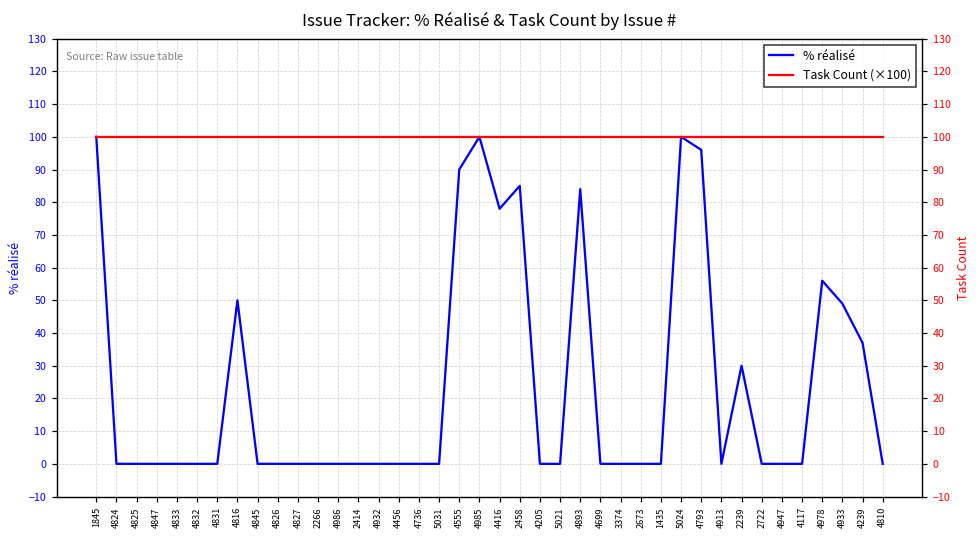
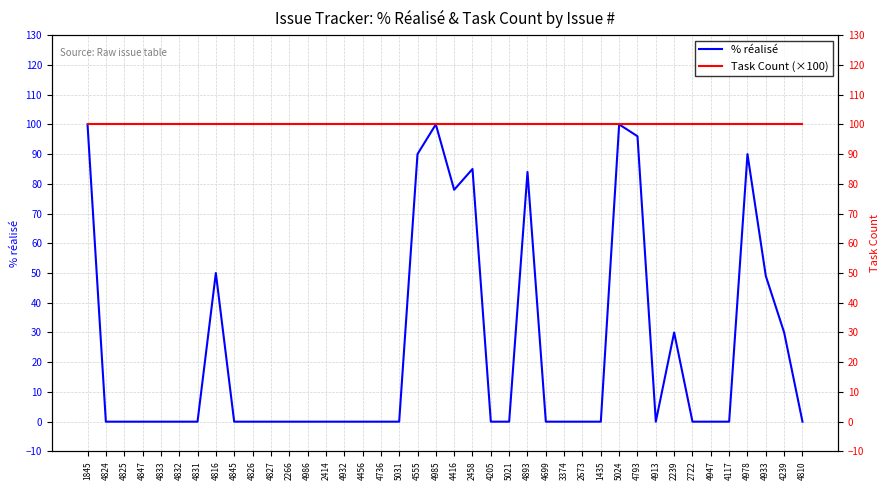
% réalisé, 4978: 56 -> 90
% réalisé, 4239: 37 -> 30
